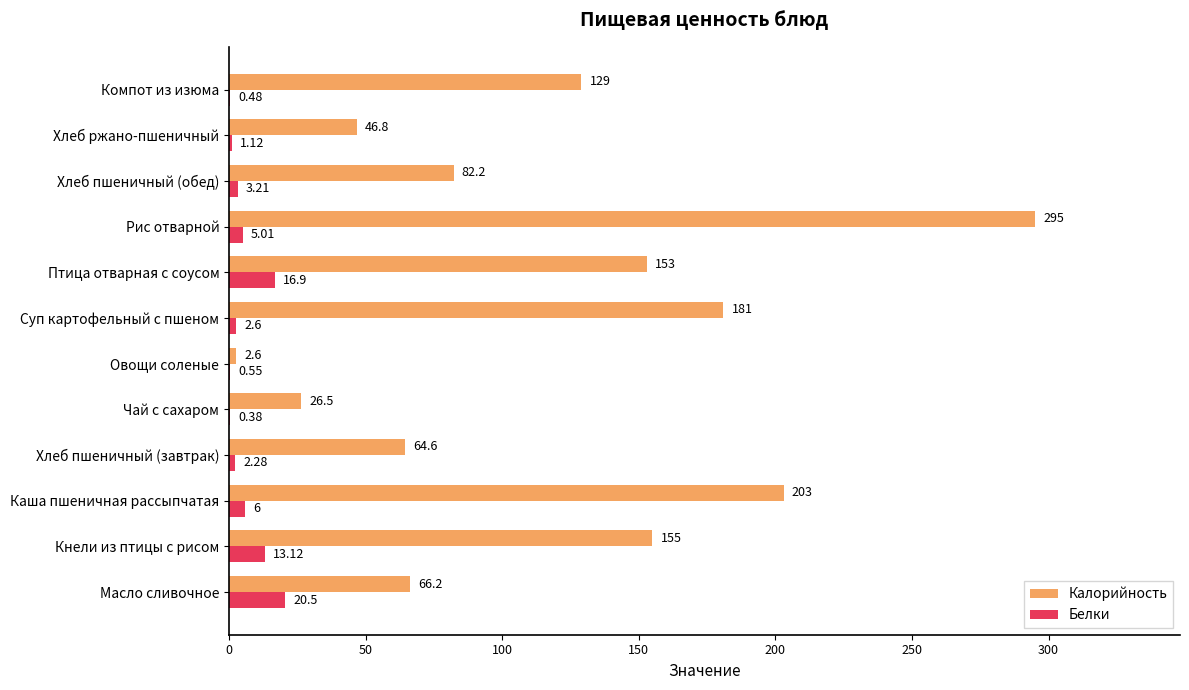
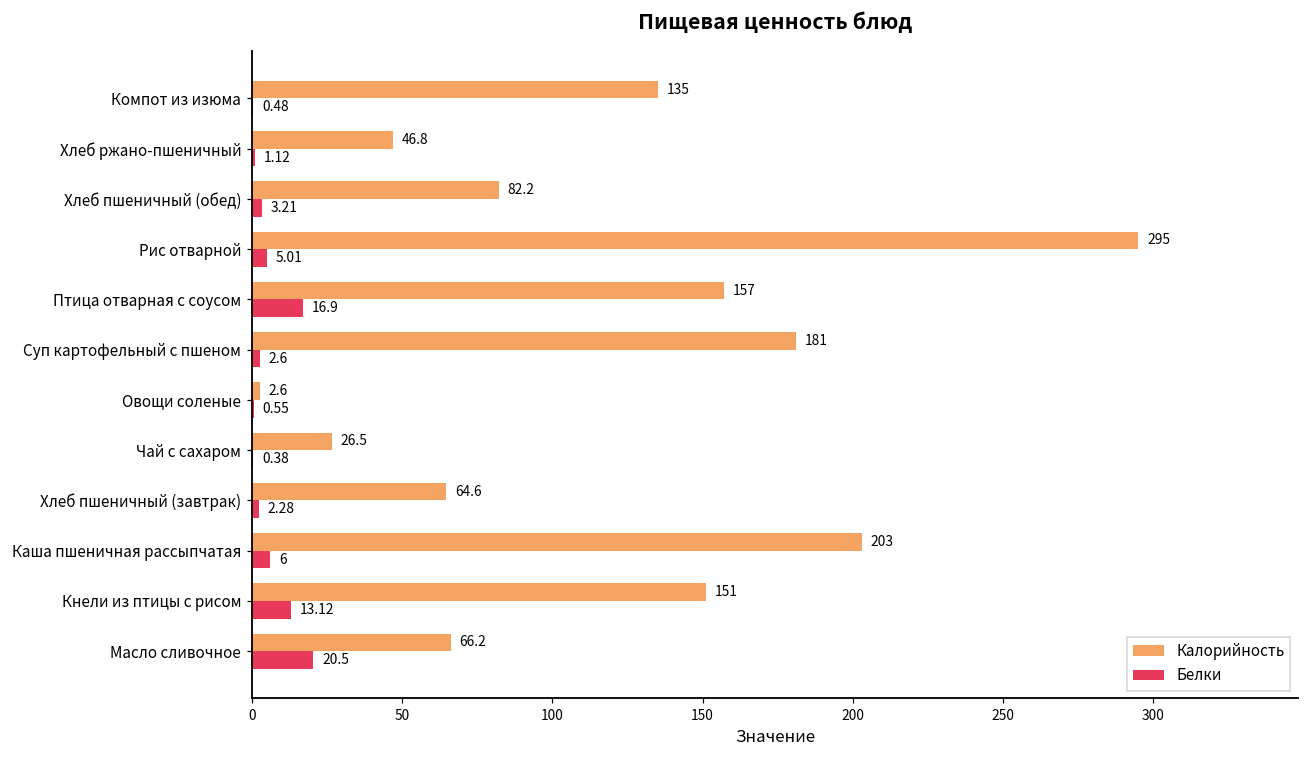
Калорийность, Компот из изюма: 129 -> 135
Калорийность, Птица отварная с соусом: 153 -> 157
Калорийность, Кнели из птицы с рисом: 155 -> 151
